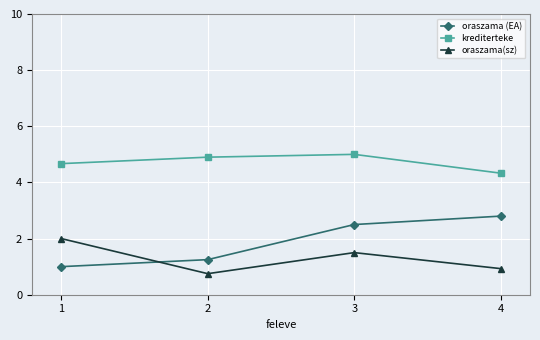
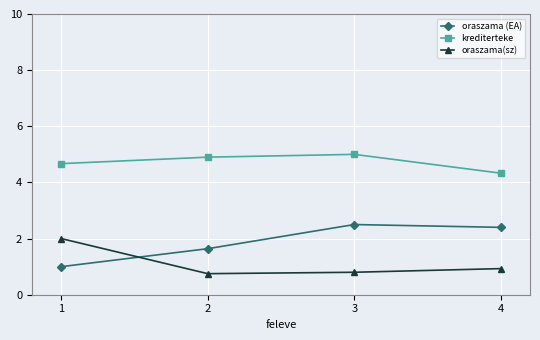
oraszama (EA), 2: 1.3 -> 1.6
oraszama(sz), 3: 1.5 -> 0.8
oraszama (EA), 4: 2.8 -> 2.4
